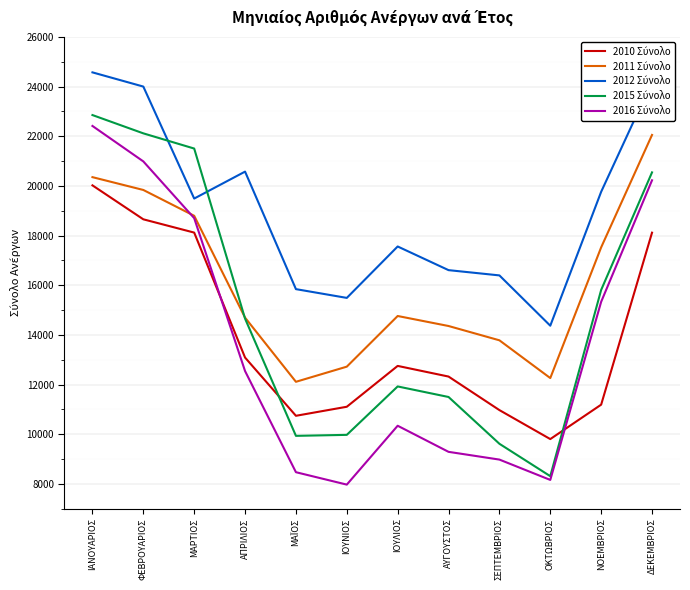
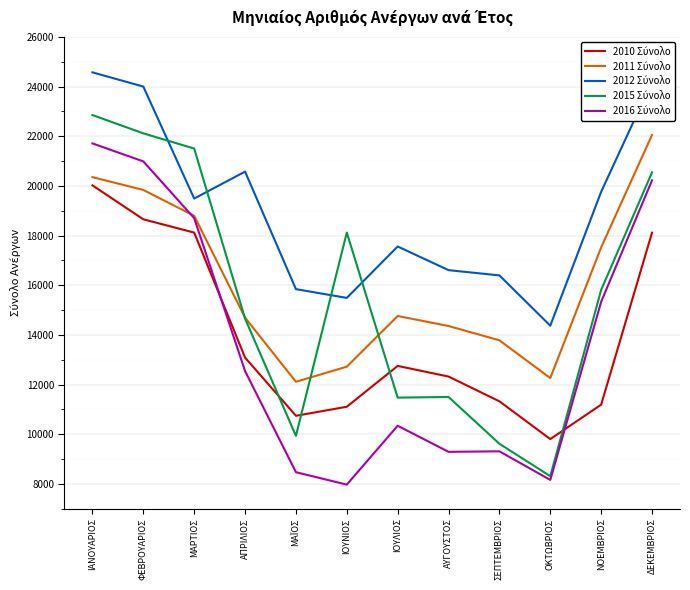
2016 Σύνολο, ΙΑΝΟΥΑΡΙΟΣ: 22400 -> 21700
2015 Σύνολο, ΙΟΥΝΙΟΣ: 10000 -> 18100
2015 Σύνολο, ΙΟΥΛΙΟΣ: 11900 -> 11500
2010 Σύνολο, ΣΕΠΤΕΜΒΡΙΟΣ: 11000 -> 11300
2016 Σύνολο, ΣΕΠΤΕΜΒΡΙΟΣ: 9000 -> 9300
